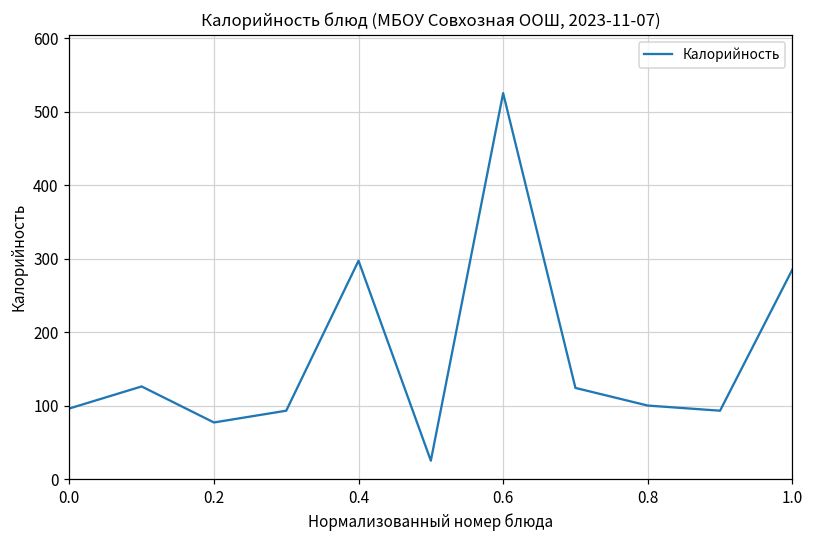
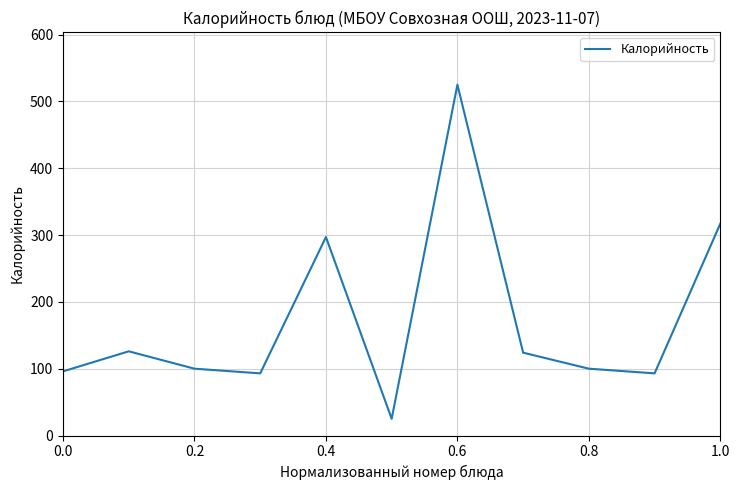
0.2: 80 -> 100
1.0: 290 -> 320
